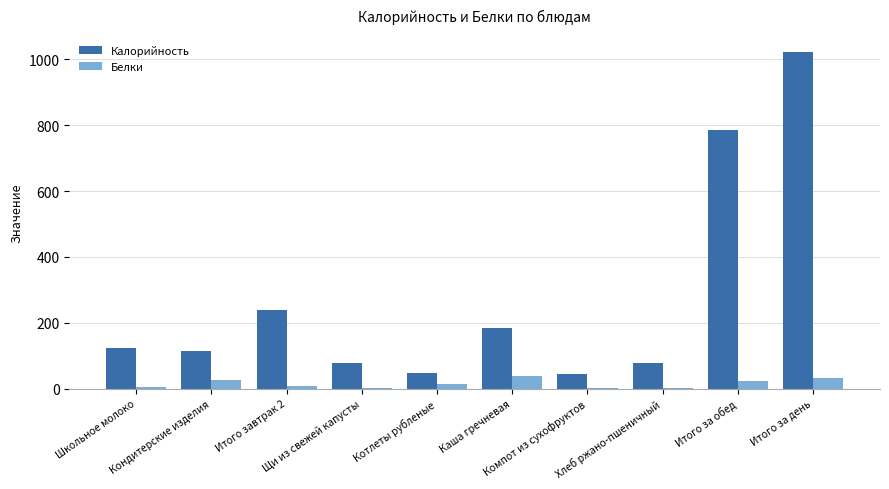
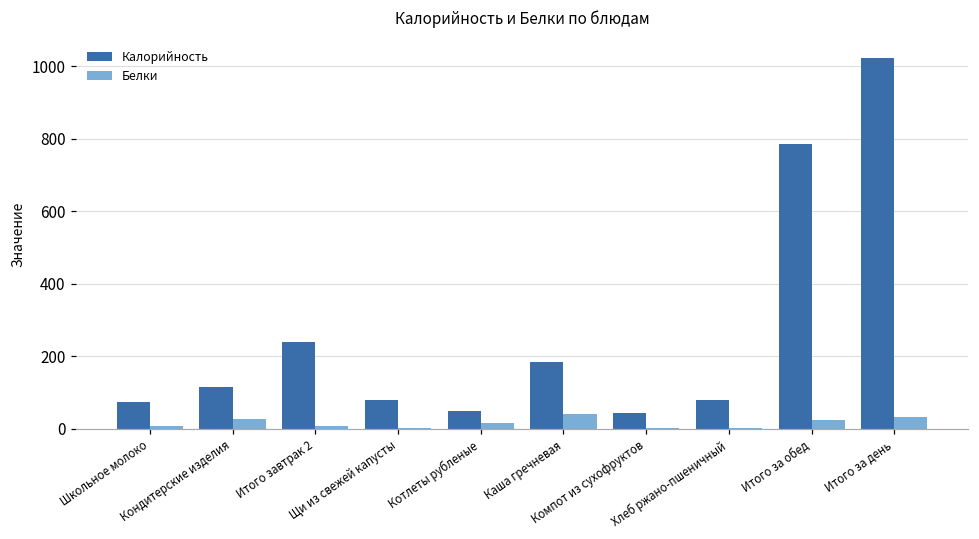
Калорийность, Школьное молоко: 120 -> 70
